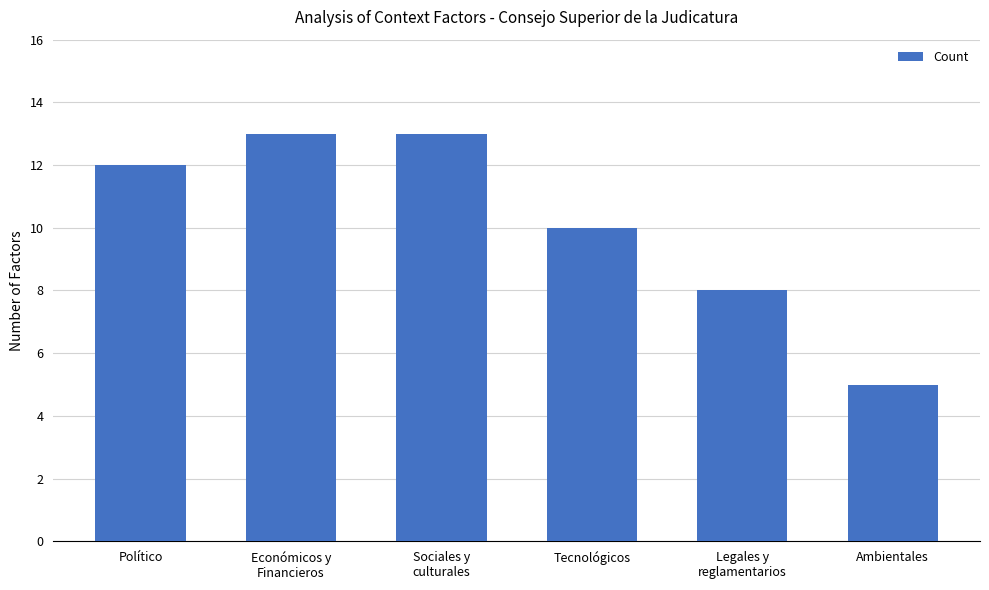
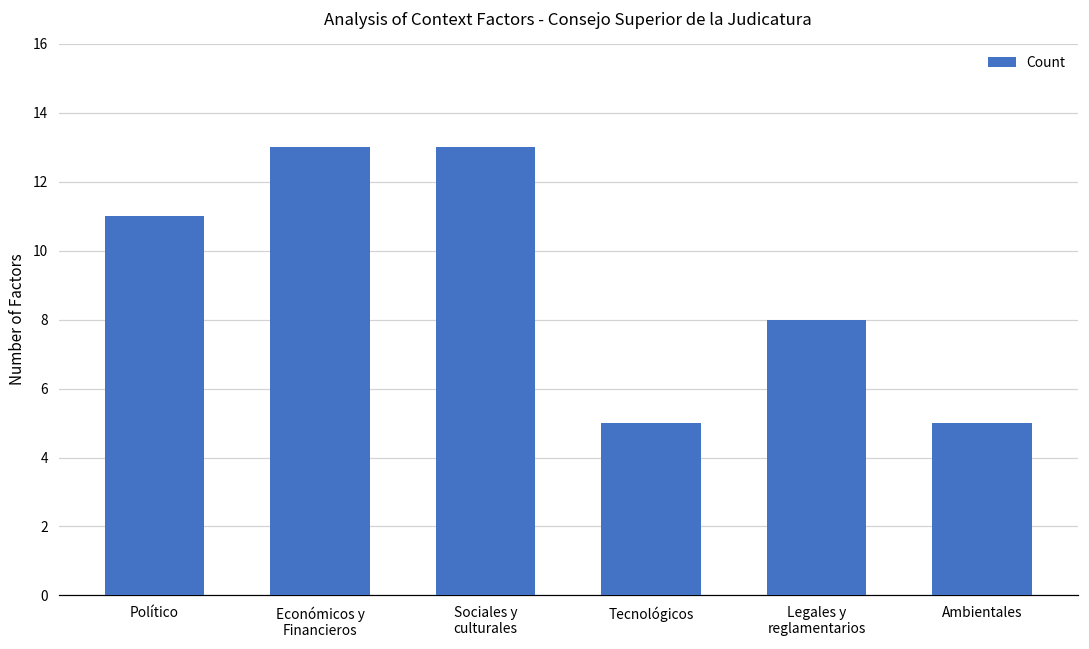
Político: 12 -> 11
Tecnológicos: 10 -> 5
